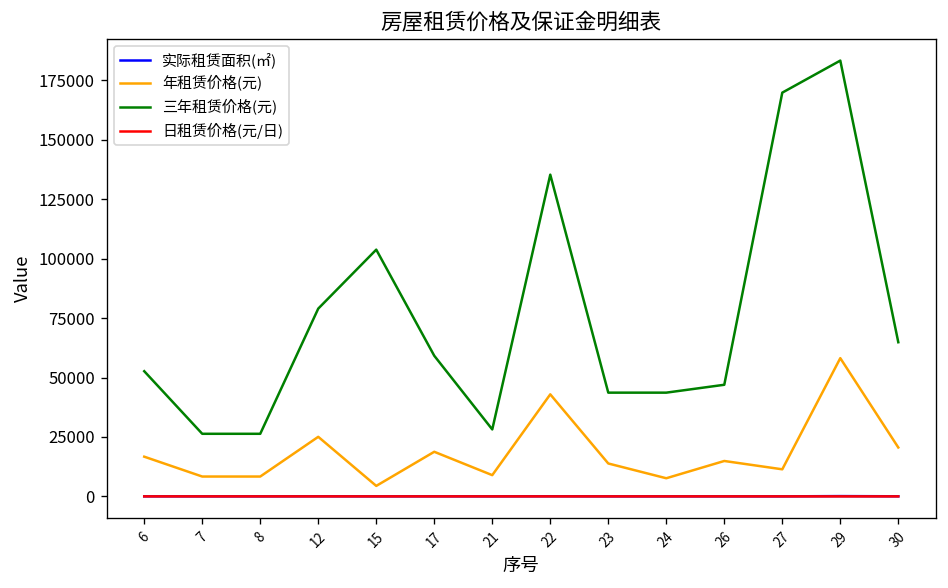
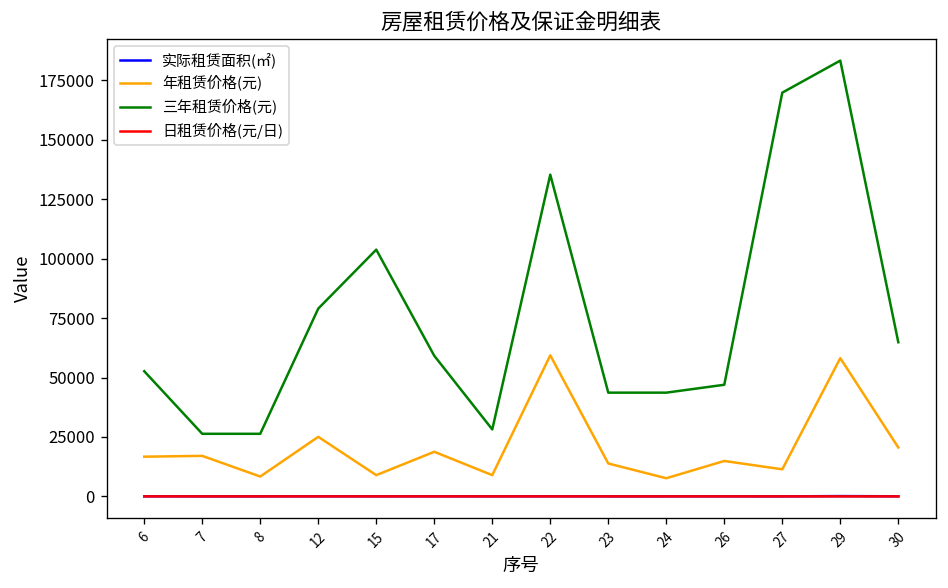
年租赁价格(元), 7: 8000 -> 17000
年租赁价格(元), 15: 4000 -> 9000
年租赁价格(元), 22: 43000 -> 59000
